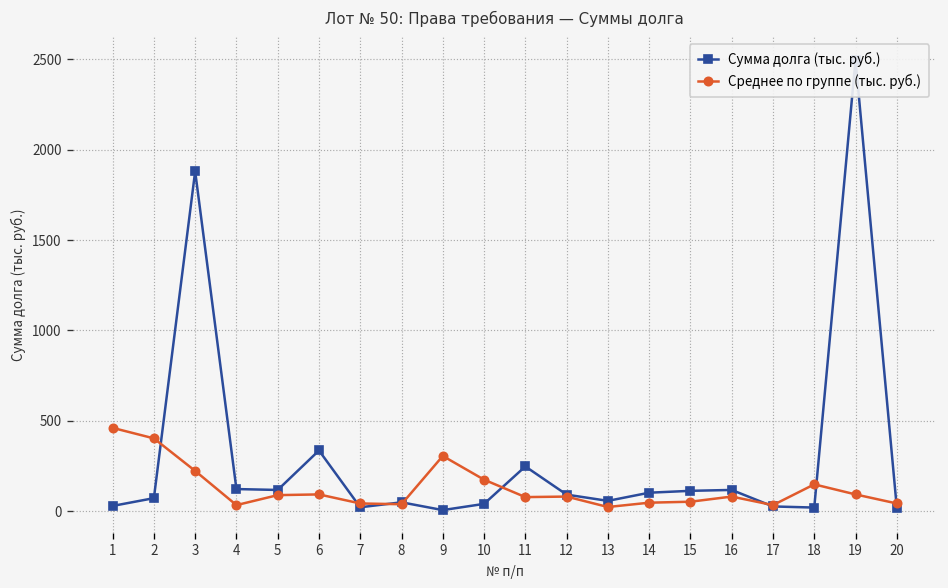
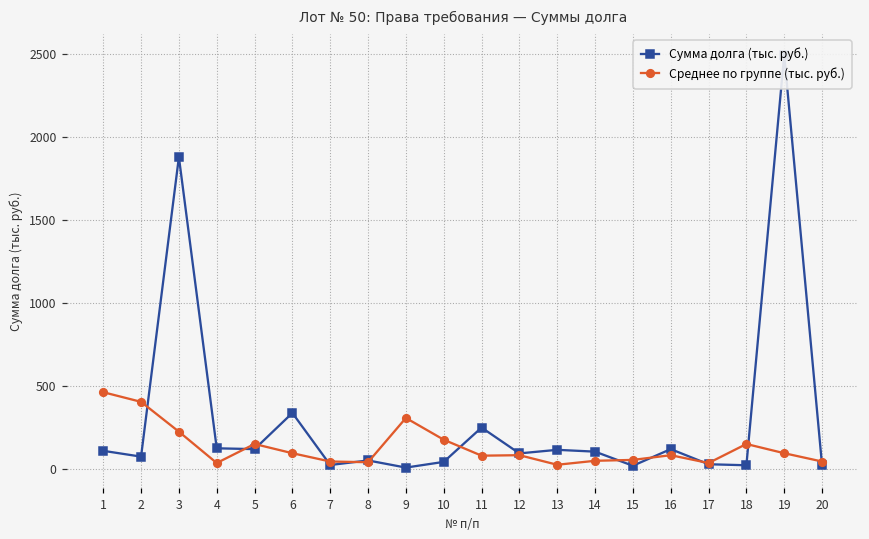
Сумма долга (тыс. руб.), 1: 30 -> 110
Среднее по группе (тыс. руб.), 5: 90 -> 150
Сумма долга (тыс. руб.), 13: 60 -> 110
Сумма долга (тыс. руб.), 15: 110 -> 20
